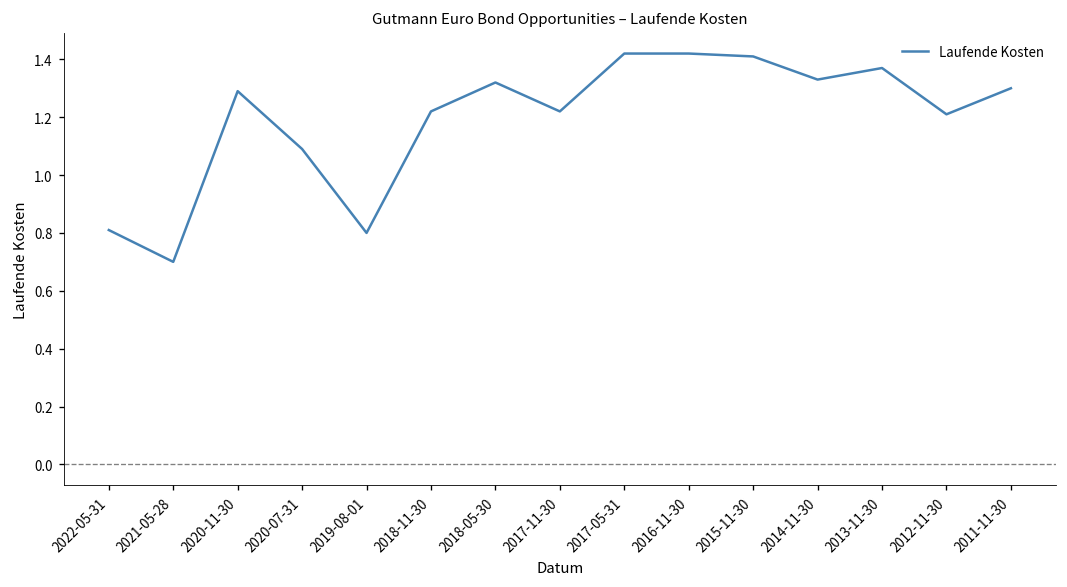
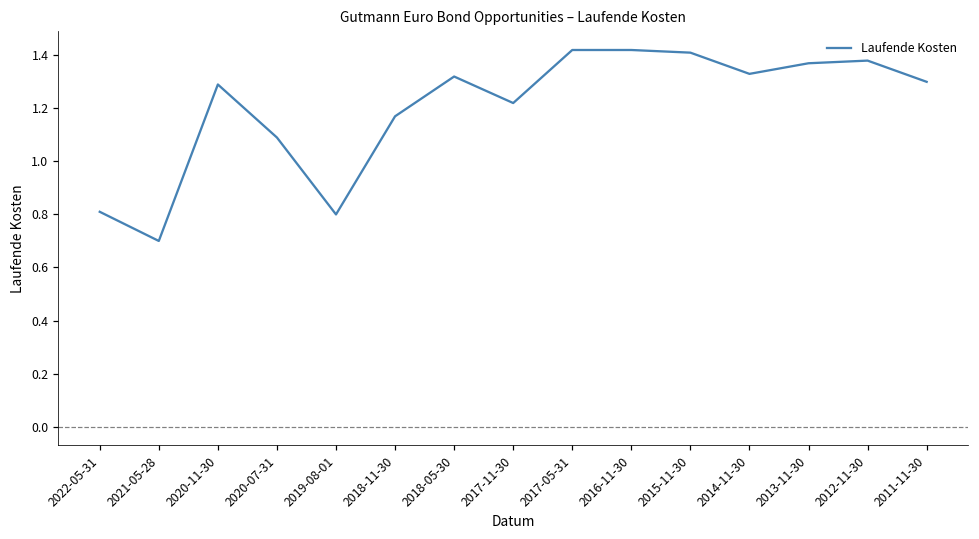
2018-11-30: 1.22 -> 1.17
2012-11-30: 1.21 -> 1.38
